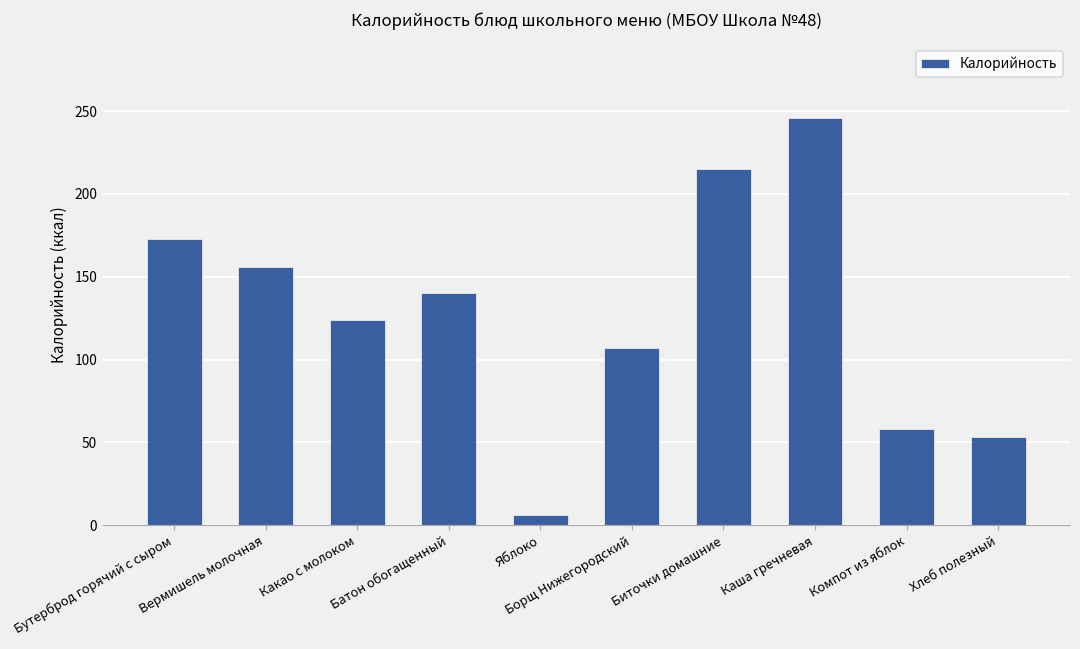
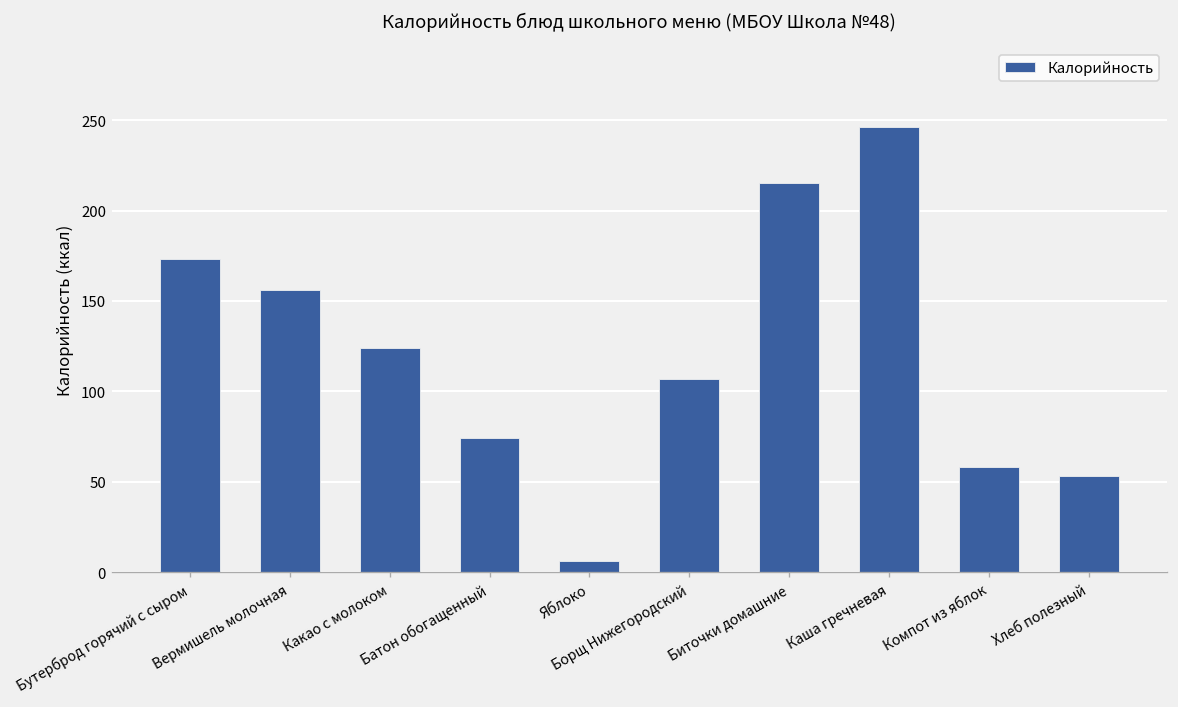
Батон обогащенный: 140 -> 74
